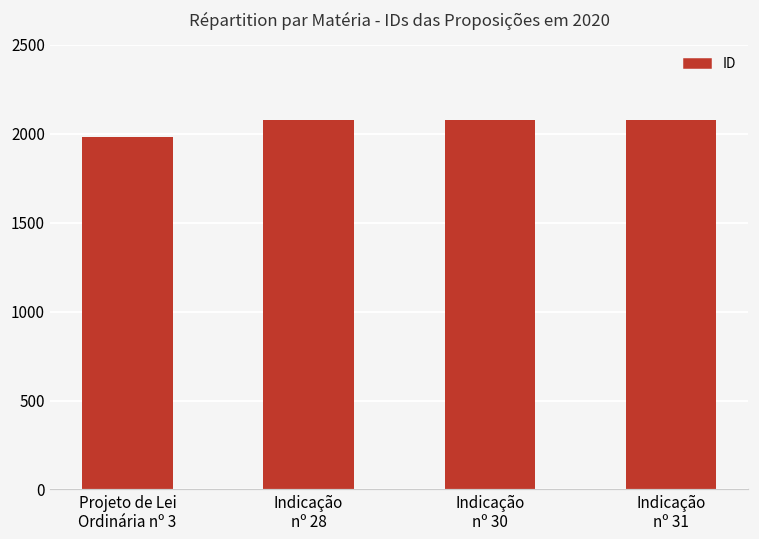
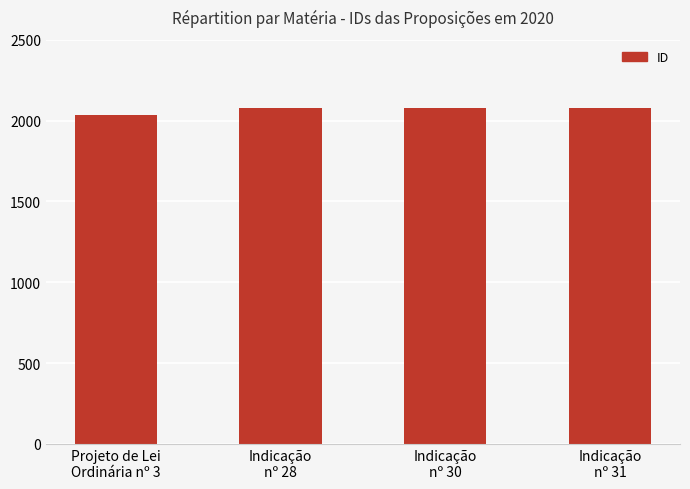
Projeto de Lei Ordinária nº 3: 1980 -> 2030
